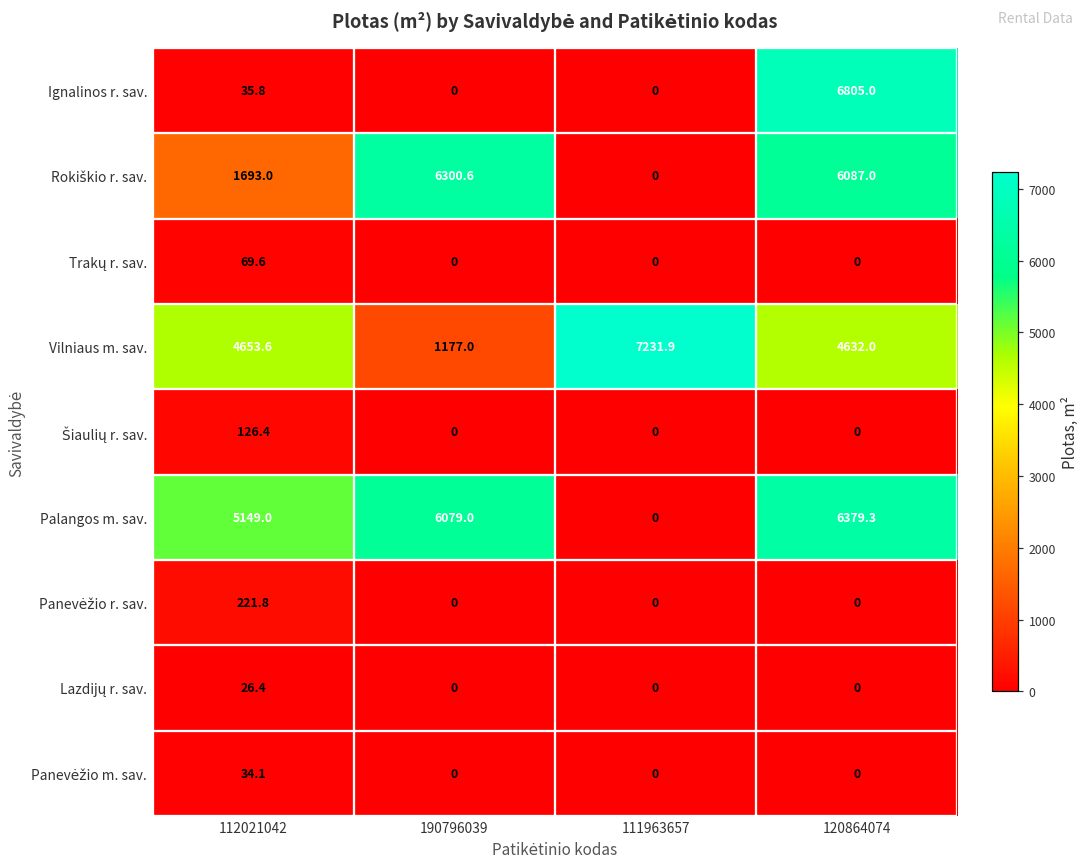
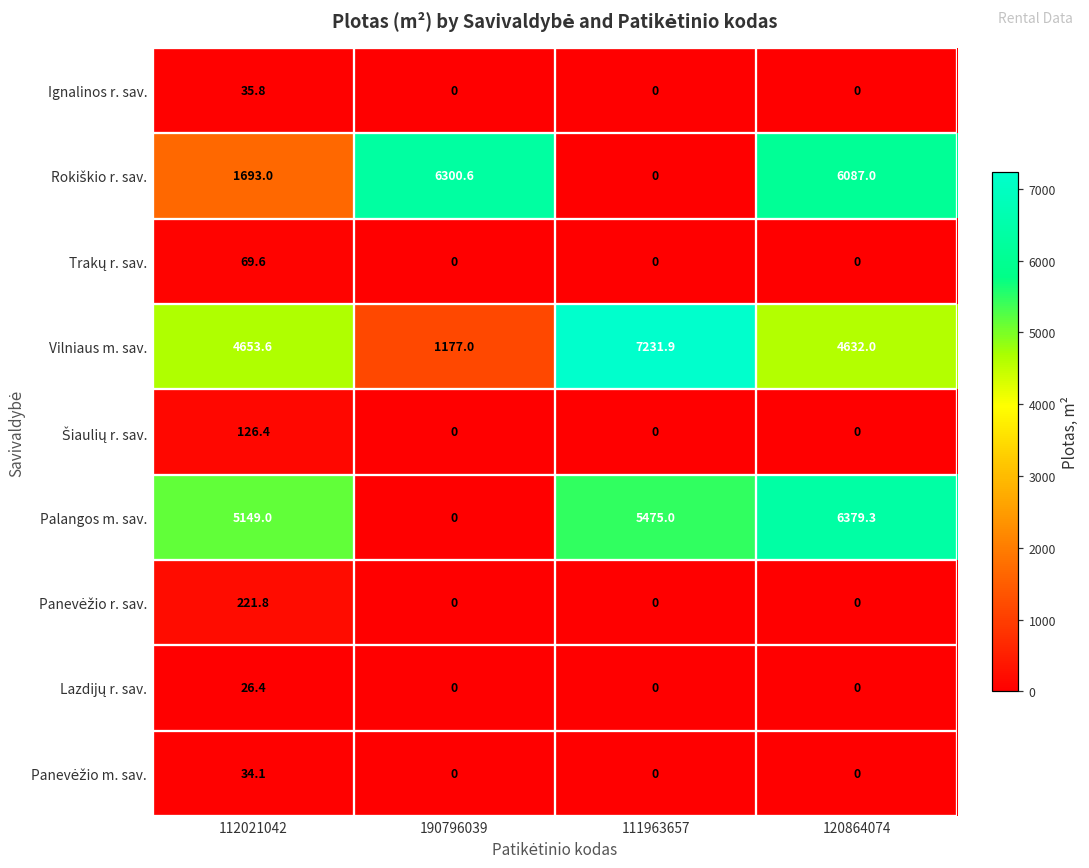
Ignalinos r. sav., 120864074: 6805.0 -> 0
Palangos m. sav., 190796039: 6079.0 -> 0
Palangos m. sav., 111963657: 0 -> 5475.0
